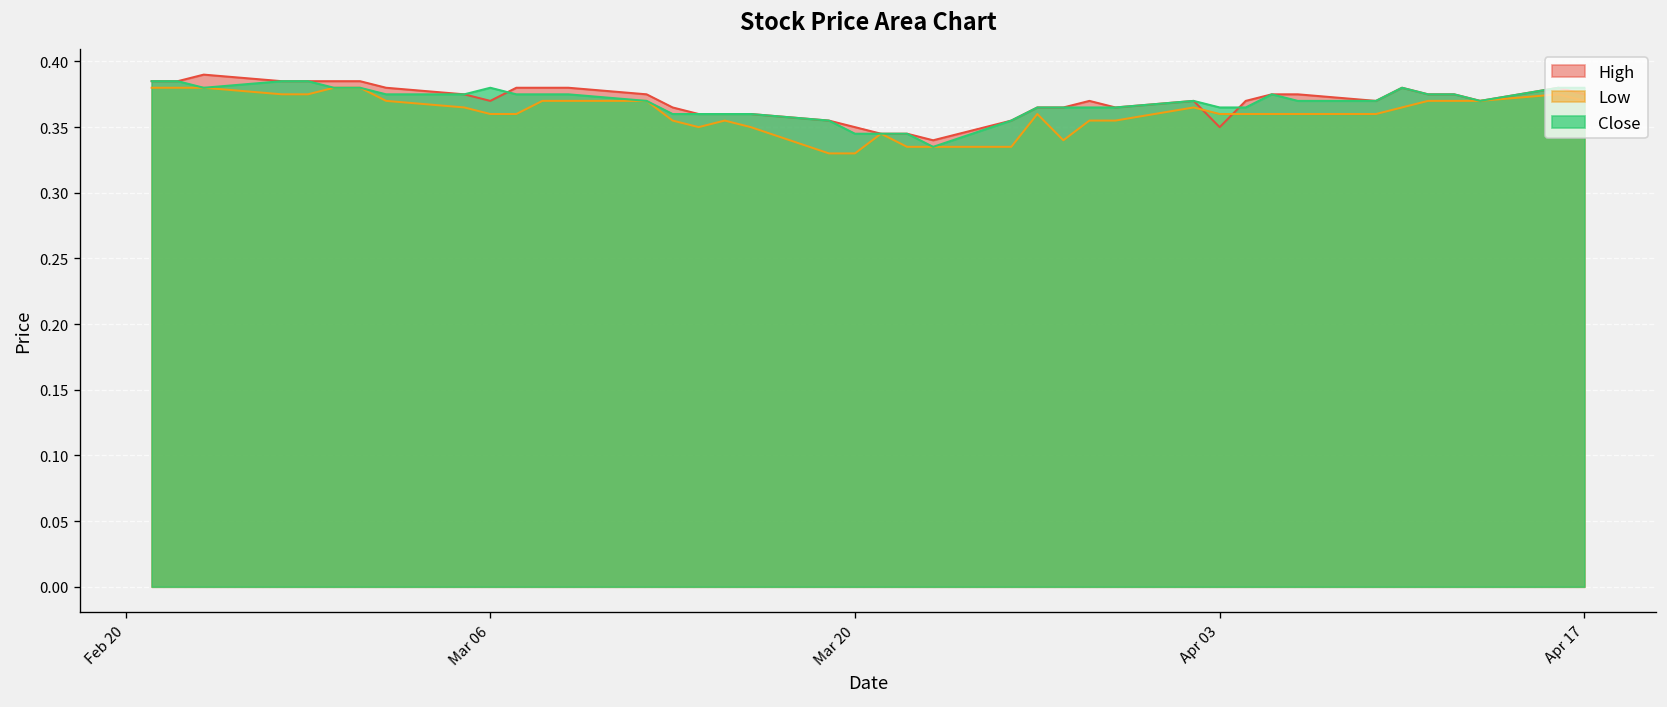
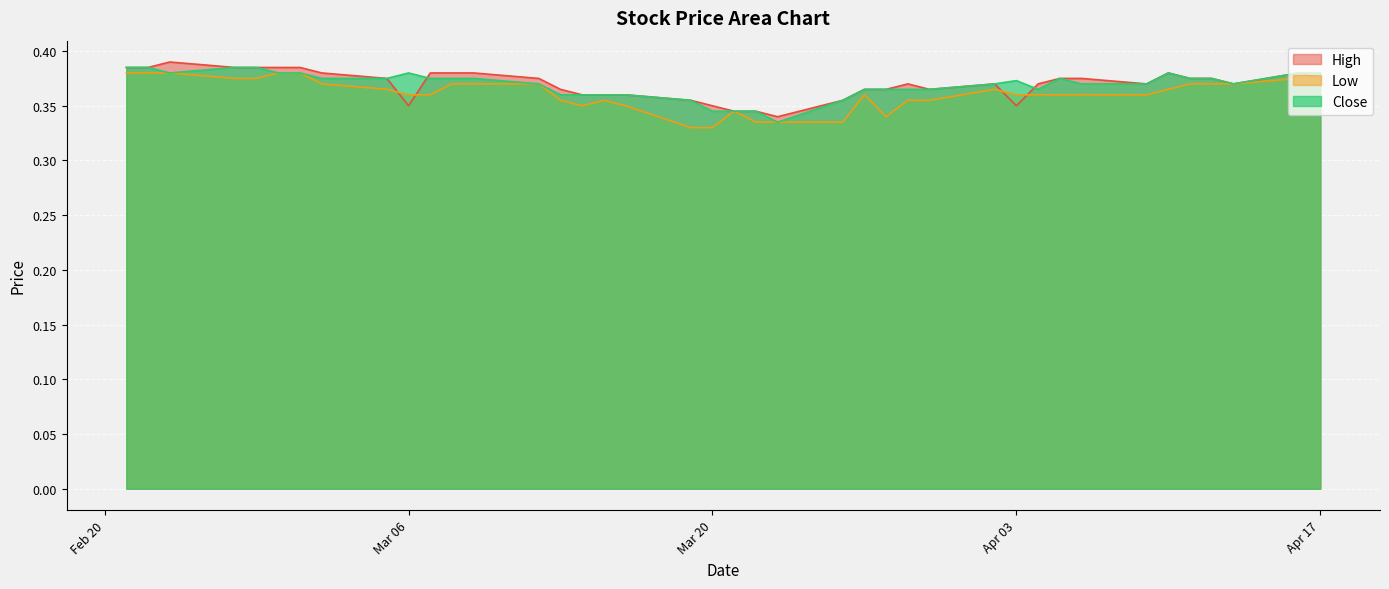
High, Mar 06: 0.37 -> 0.35
Close, Apr 03: 0.365 -> 0.373
